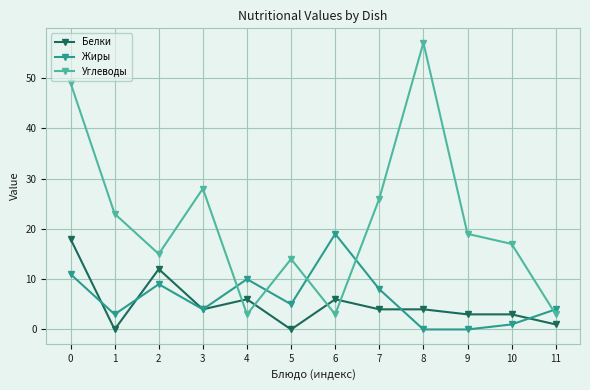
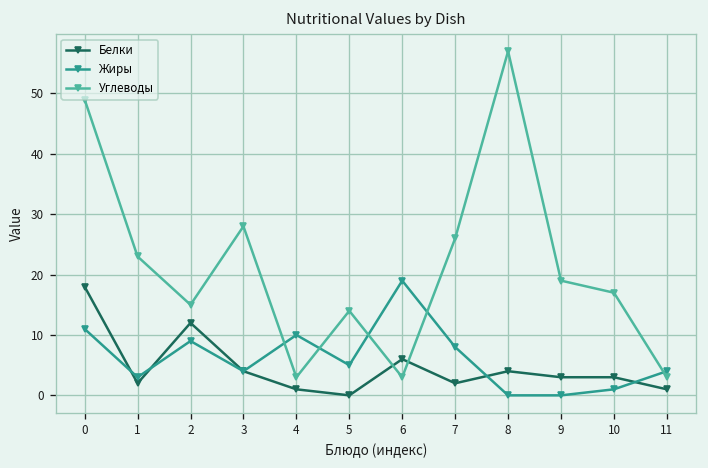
Белки, 1: 0 -> 2
Белки, 4: 6 -> 1
Белки, 7: 4 -> 2
